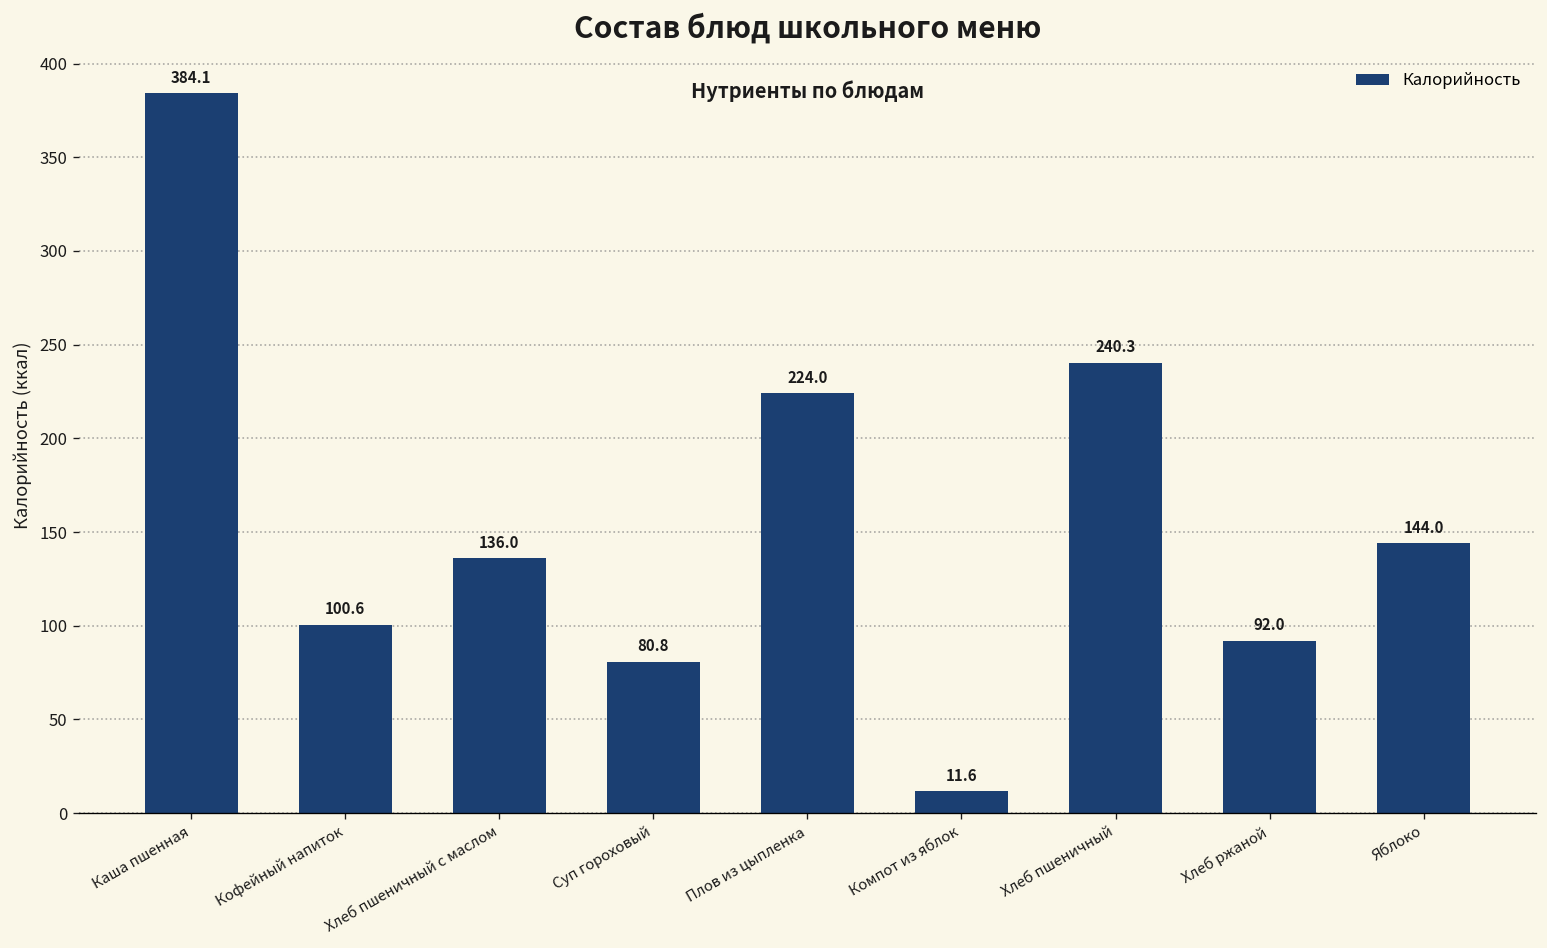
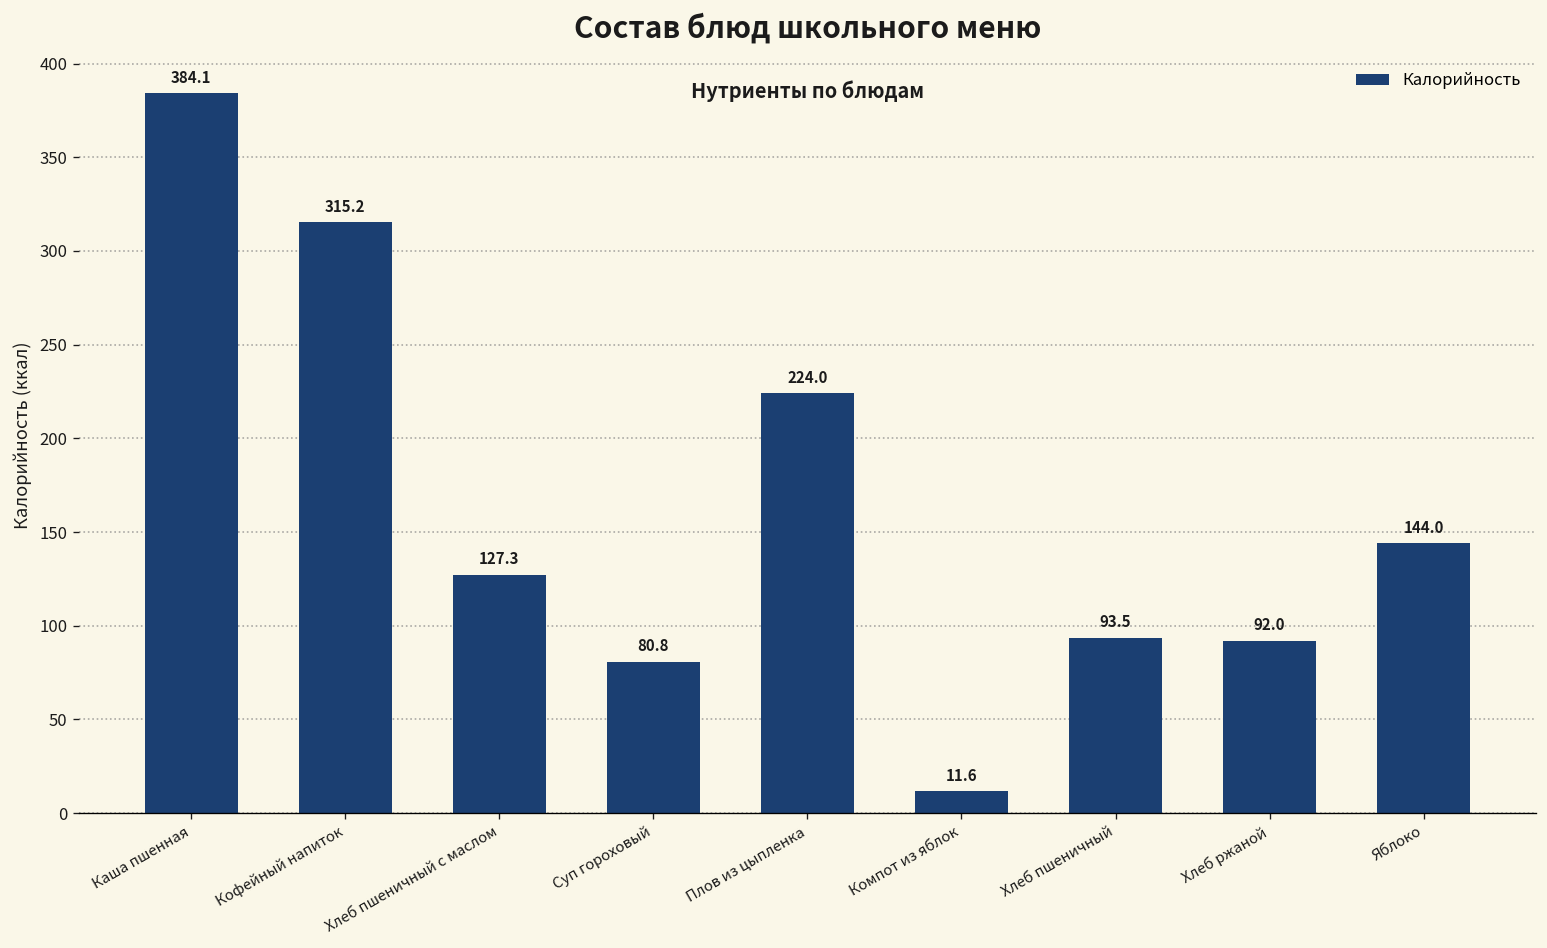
Кофейный напиток: 100.6 -> 315.2
Хлеб пшеничный с маслом: 136.0 -> 127.3
Хлеб пшеничный: 240.3 -> 93.5
